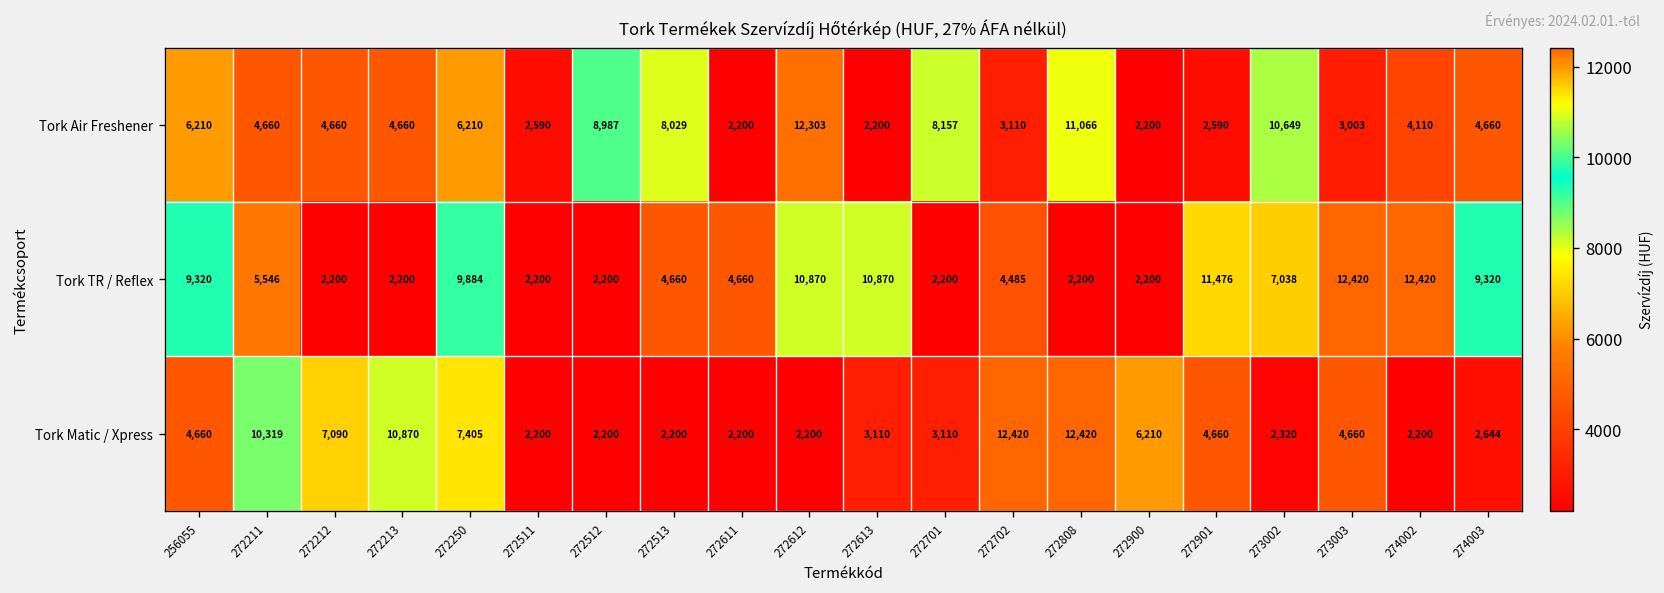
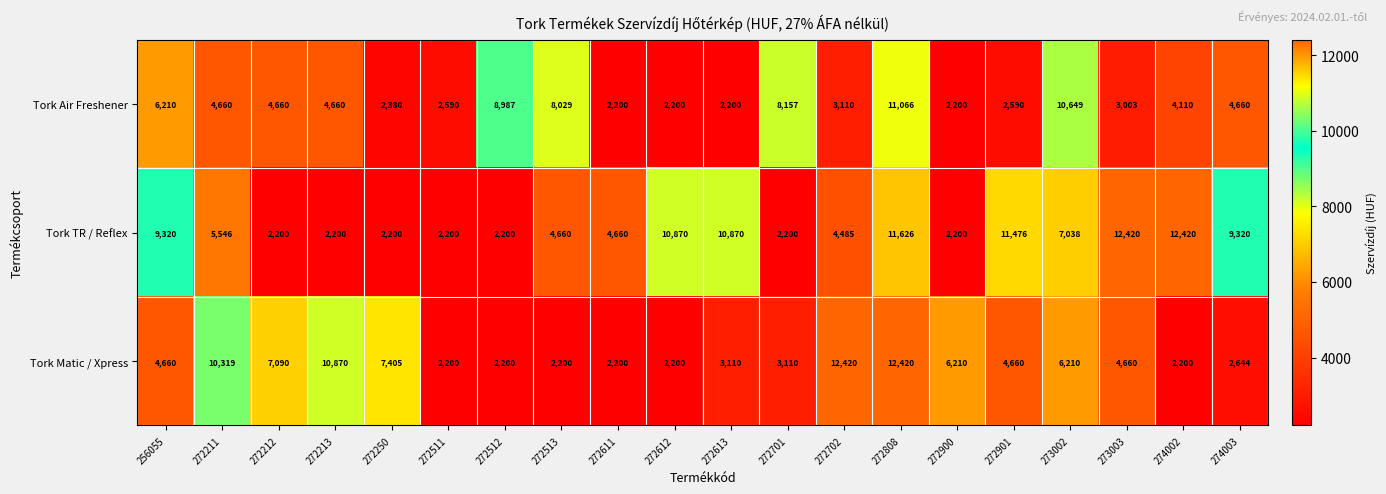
Tork Air Freshener, 272250: 6,210 -> 2,380
Tork Air Freshener, 272612: 12,303 -> 2,200
Tork TR / Reflex, 272250: 9,884 -> 2,200
Tork TR / Reflex, 272808: 2,200 -> 11,626
Tork Matic / Xpress, 273002: 2,320 -> 6,210
